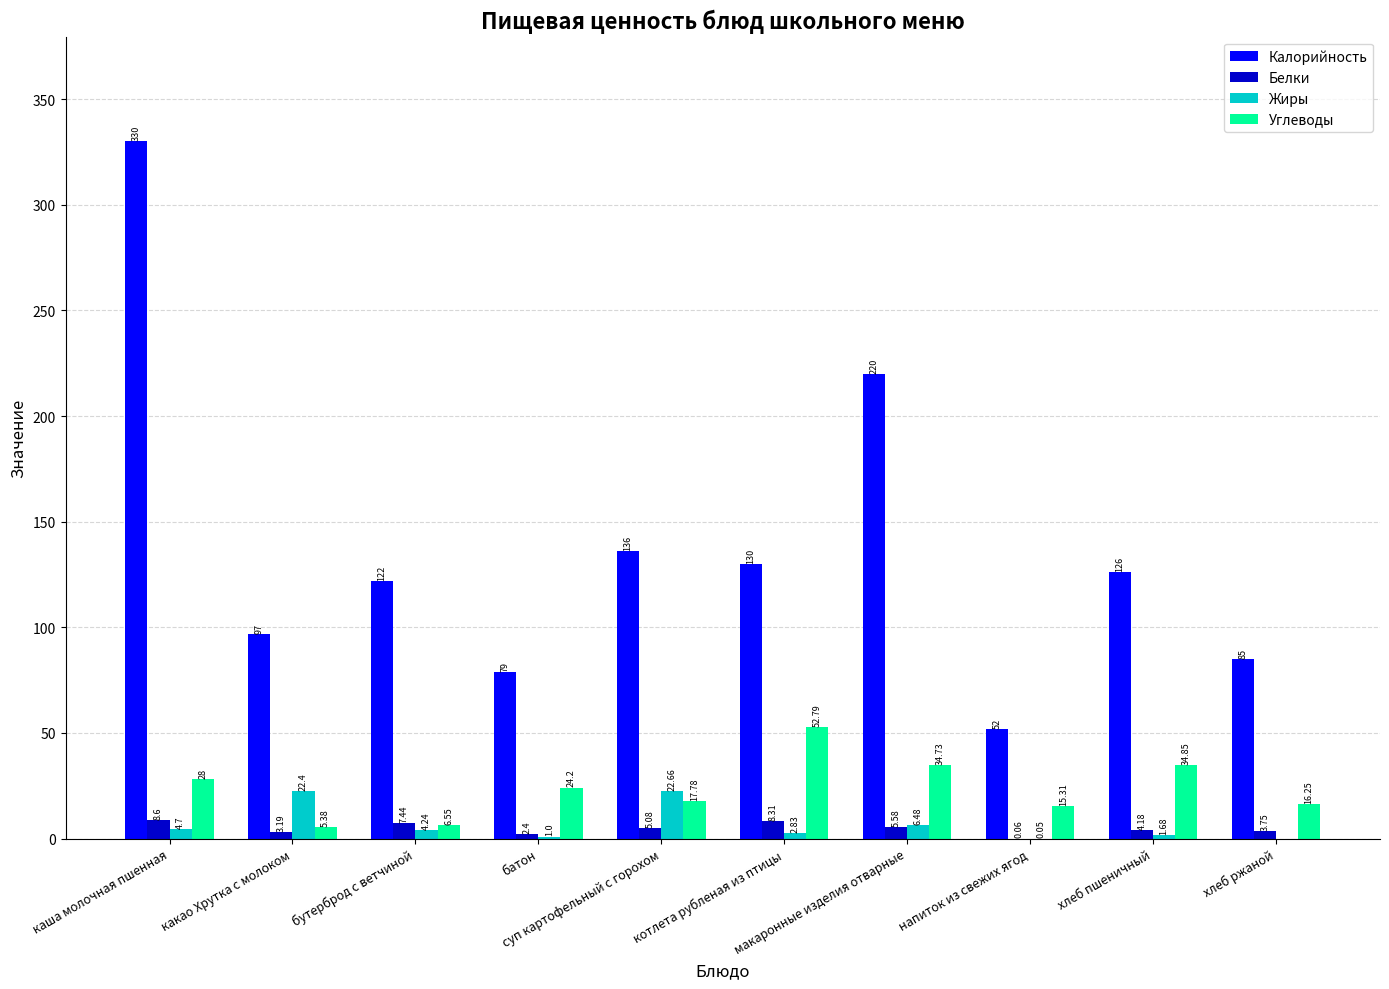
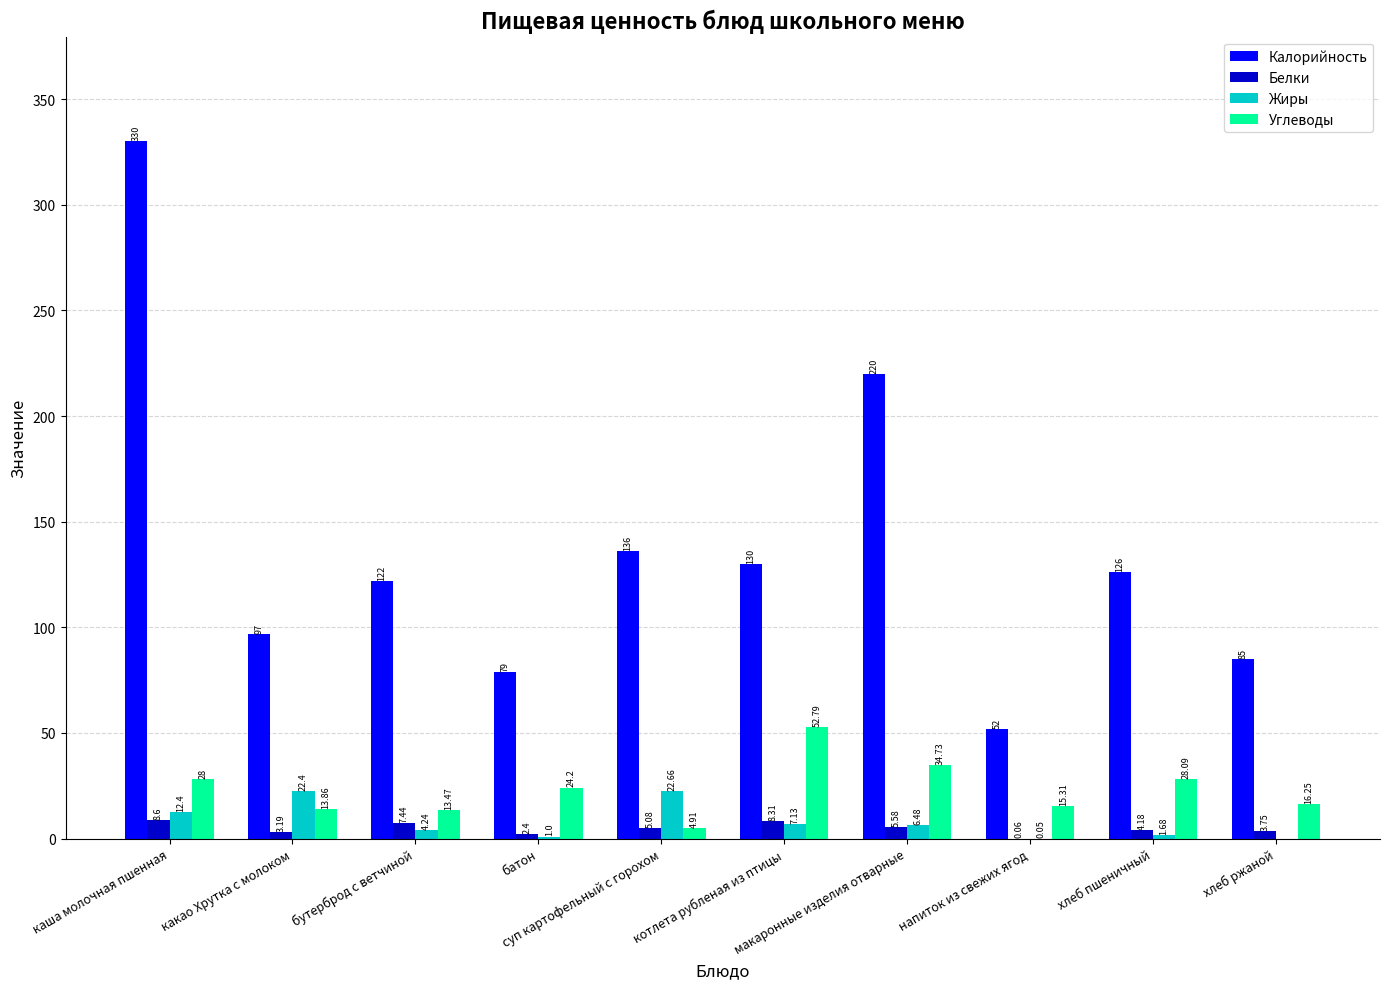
Жиры, каша молочная пшенная: 4.7 -> 12.4
Углеводы, какао Хрутка с молоком: 5.38 -> 13.86
Углеводы, бутерброд с ветчиной: 6.55 -> 13.47
Углеводы, суп картофельный с горохом: 17.78 -> 4.91
Жиры, котлета рубленая из птицы: 2.83 -> 7.13
Углеводы, хлеб пшеничный: 34.85 -> 28.09
